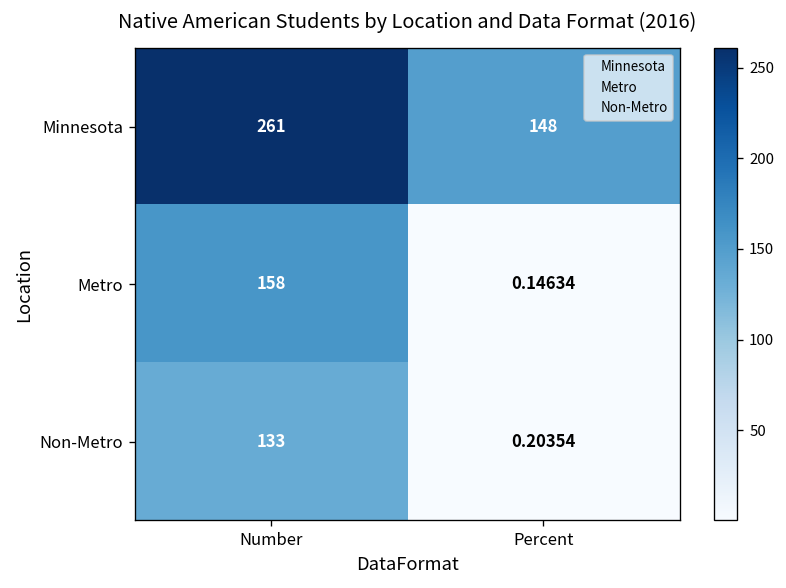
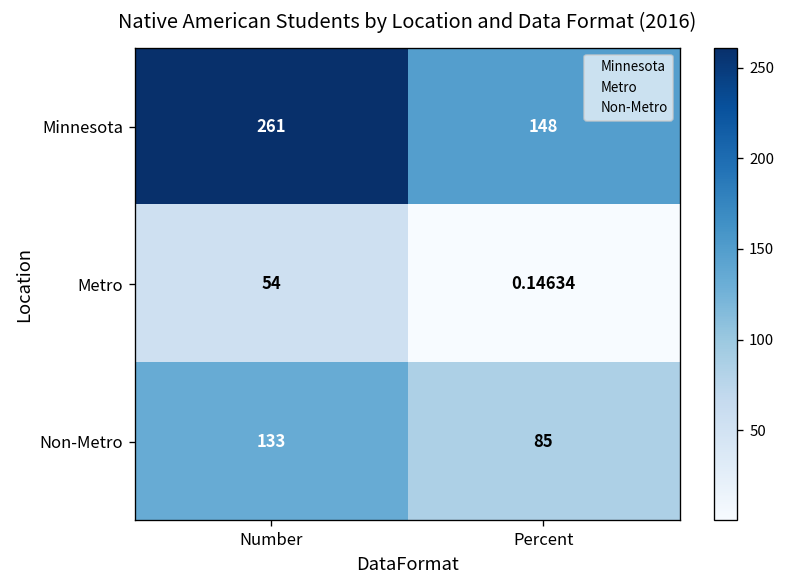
Metro, Number: 158 -> 54
Non-Metro, Percent: 0.20354 -> 85
